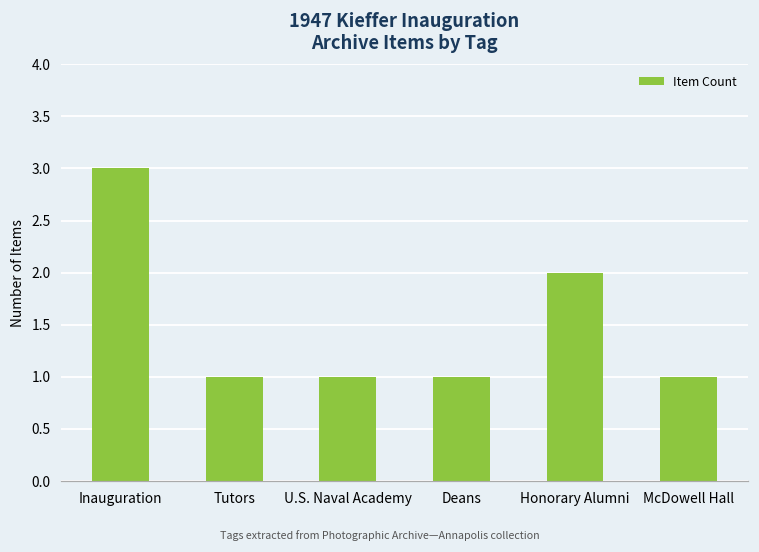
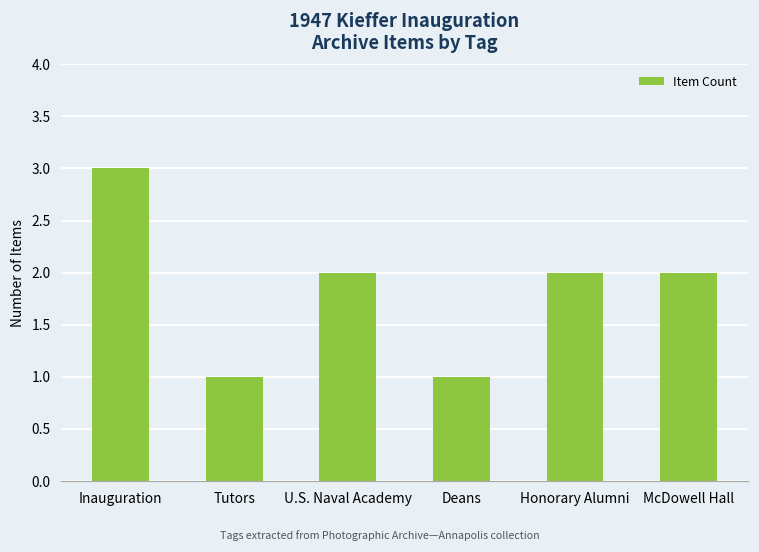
U.S. Naval Academy: 1 -> 2
McDowell Hall: 1 -> 2
